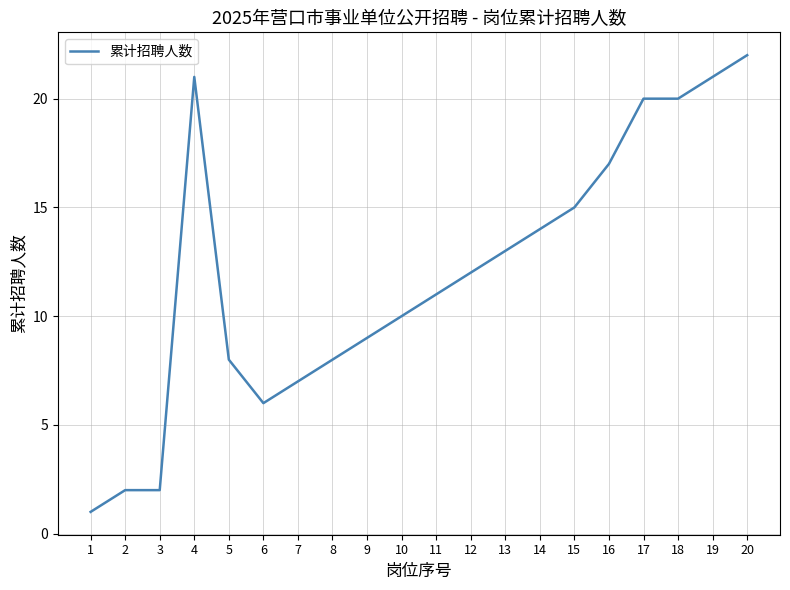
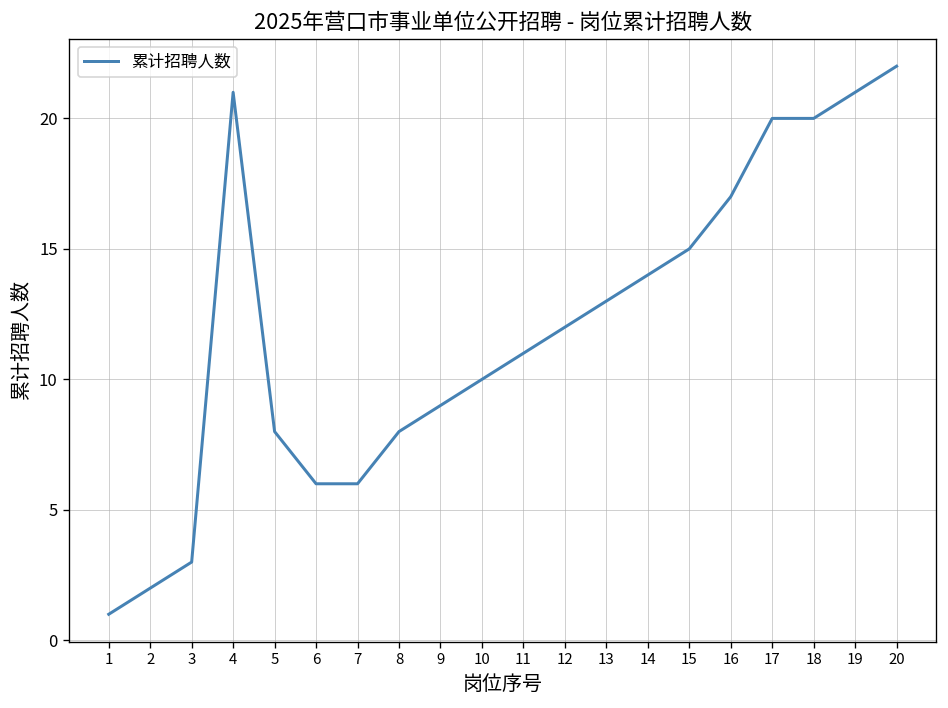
3: 2 -> 3
7: 7 -> 6
